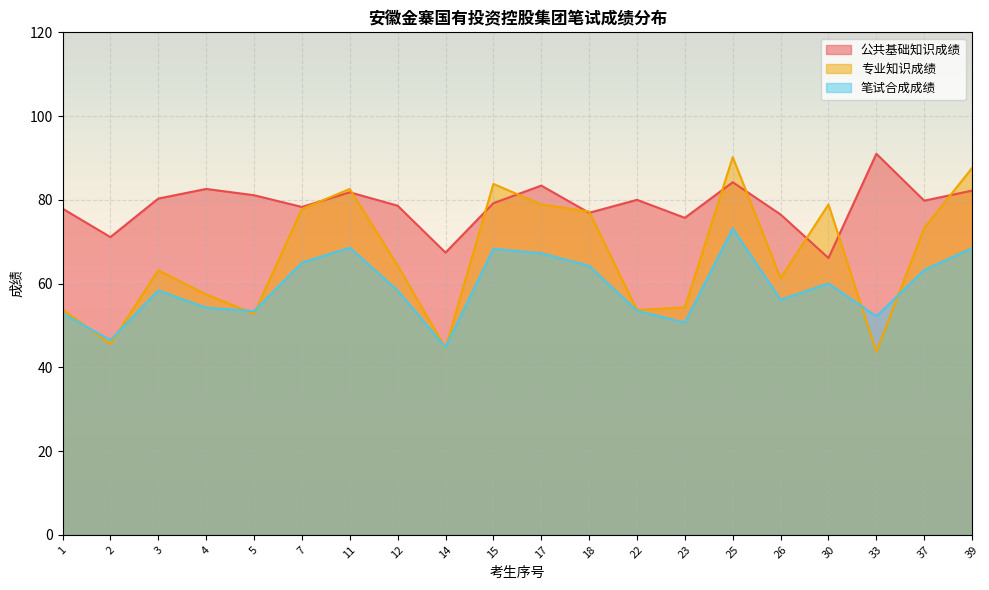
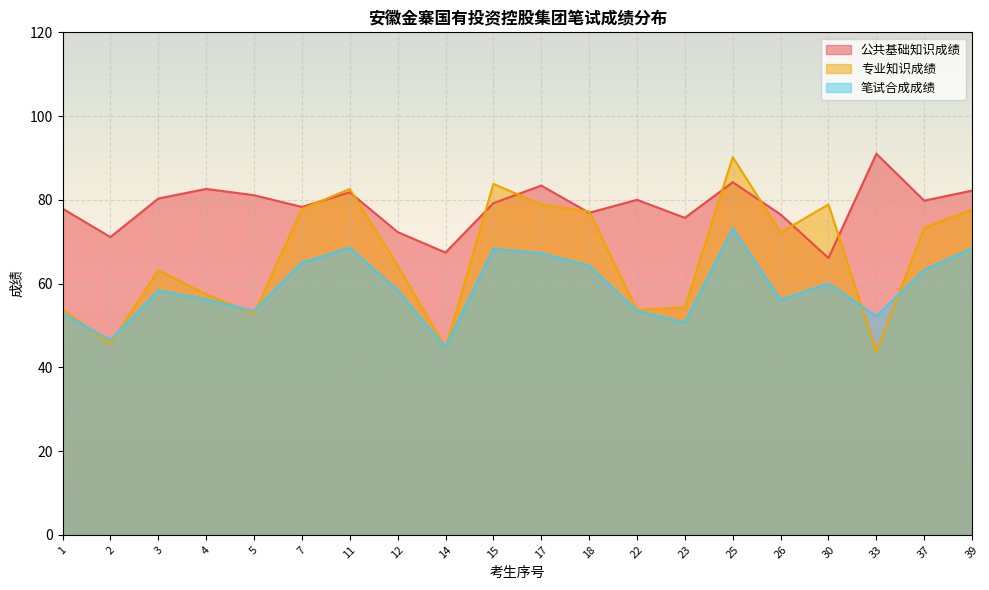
笔试合成成绩, 4: 54 -> 56
公共基础知识成绩, 12: 79 -> 72
专业知识成绩, 26: 61 -> 72
专业知识成绩, 39: 88 -> 78
